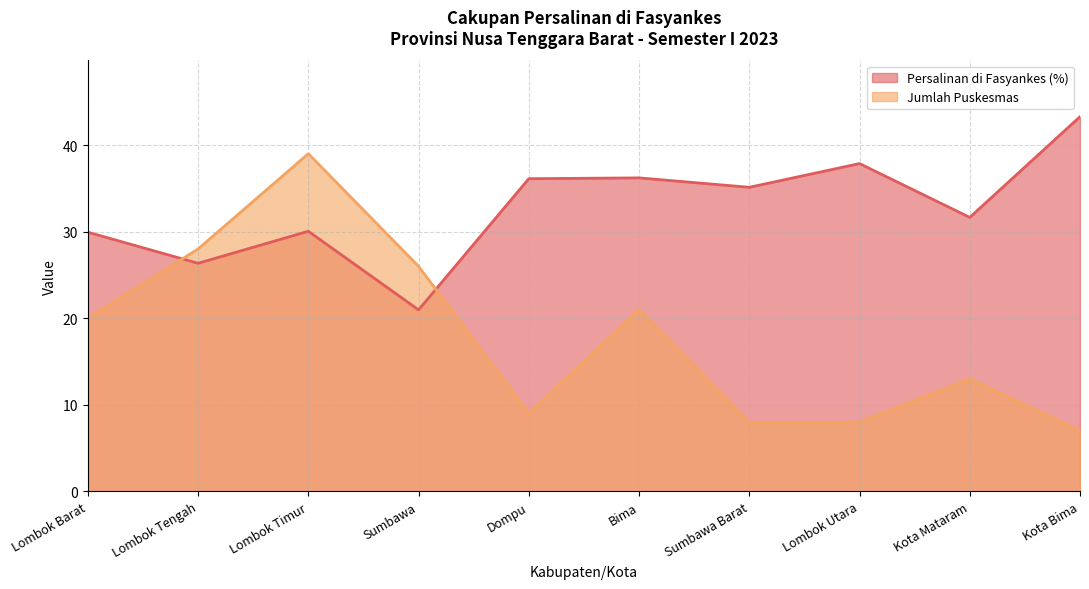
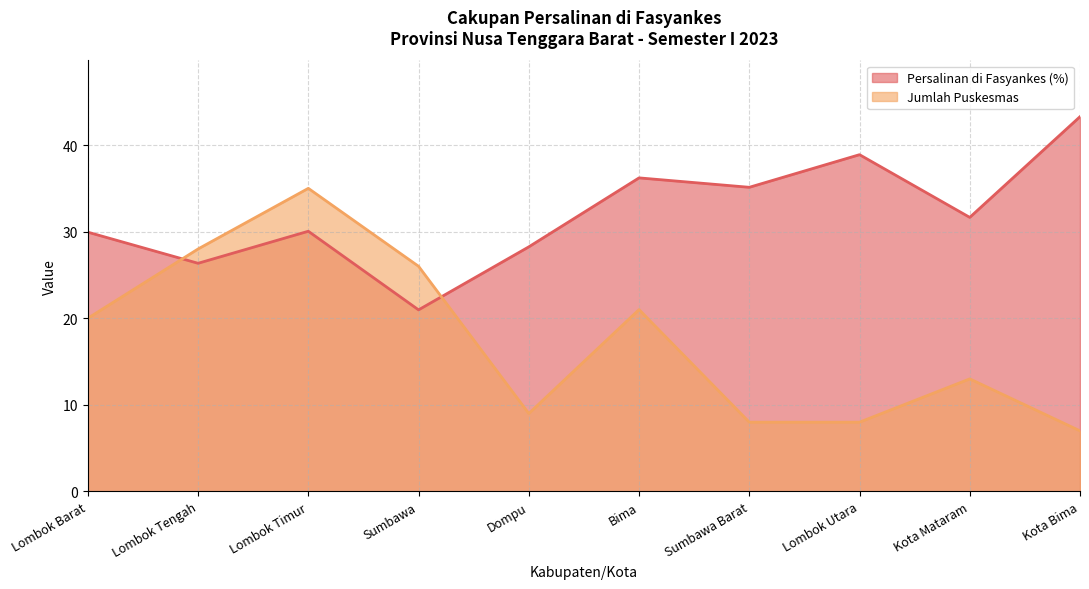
Jumlah Puskesmas, Lombok Timur: 39 -> 35
Persalinan di Fasyankes (%), Dompu: 36 -> 28
Persalinan di Fasyankes (%), Lombok Utara: 38 -> 39
